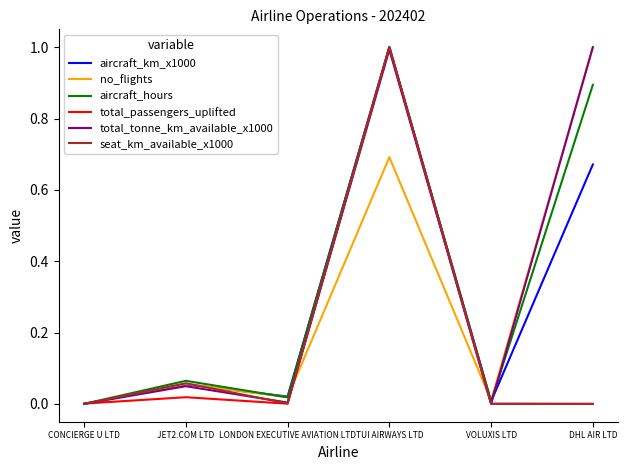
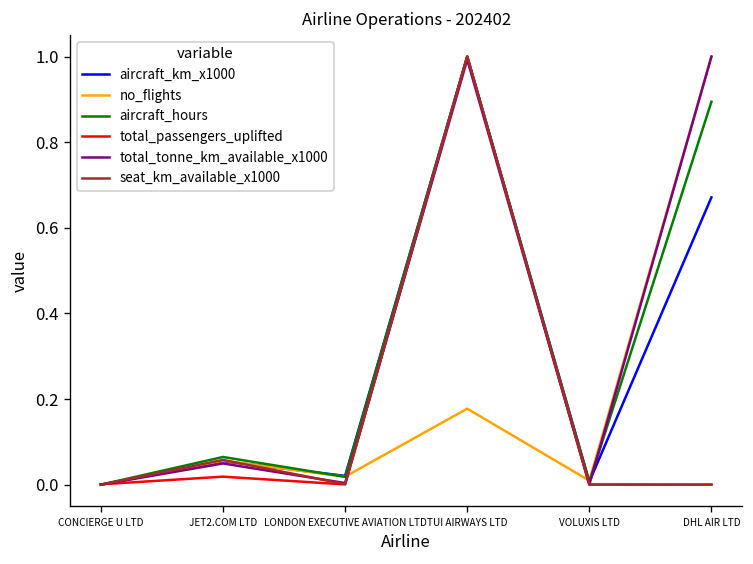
no_flights, TUI AIRWAYS LTD: 0.69 -> 0.18
